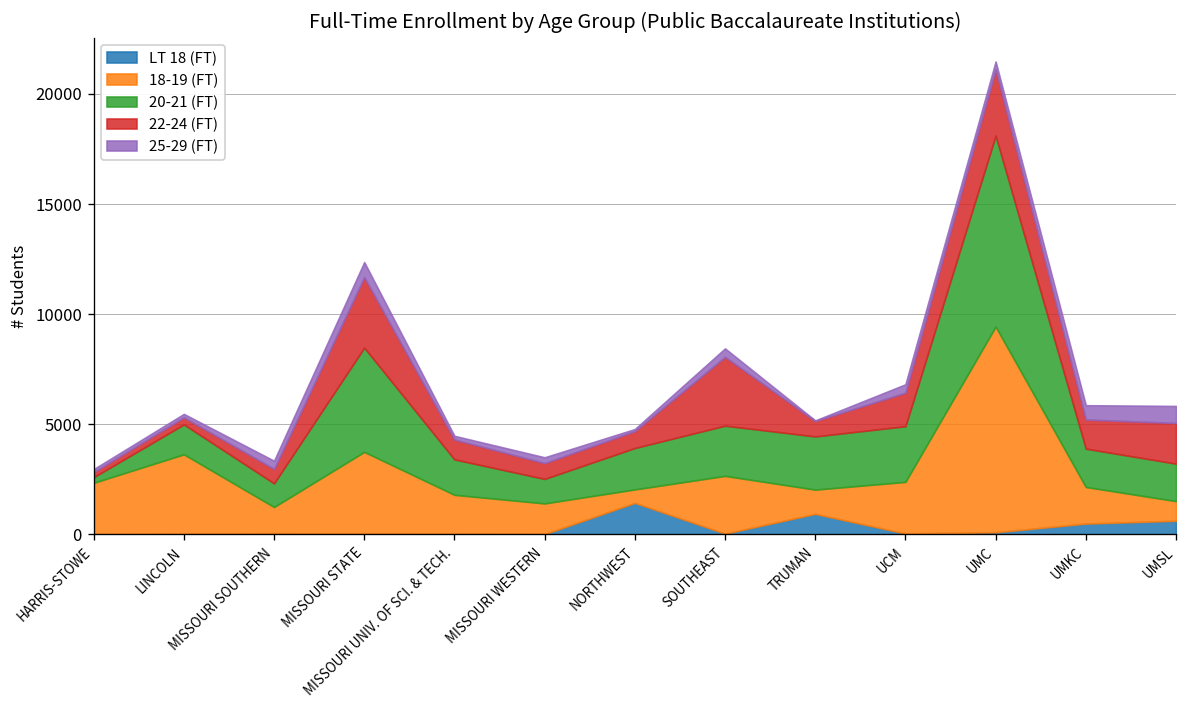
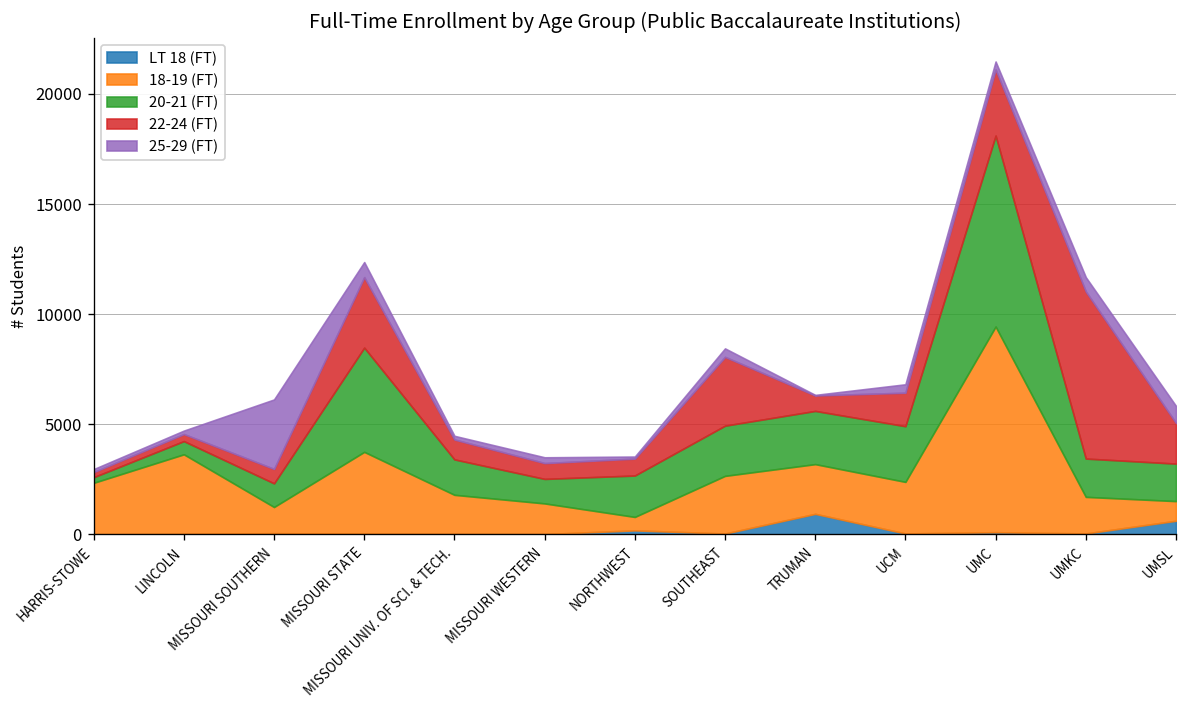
20-21 (FT), LINCOLN: 1400 -> 600
25-29 (FT), MISSOURI SOUTHERN: 400 -> 3200
LT 18 (FT), NORTHWEST: 1400 -> 200
18-19 (FT), TRUMAN: 1100 -> 2300
LT 18 (FT), UMKC: 500 -> 0
22-24 (FT), UMKC: 1300 -> 7600
